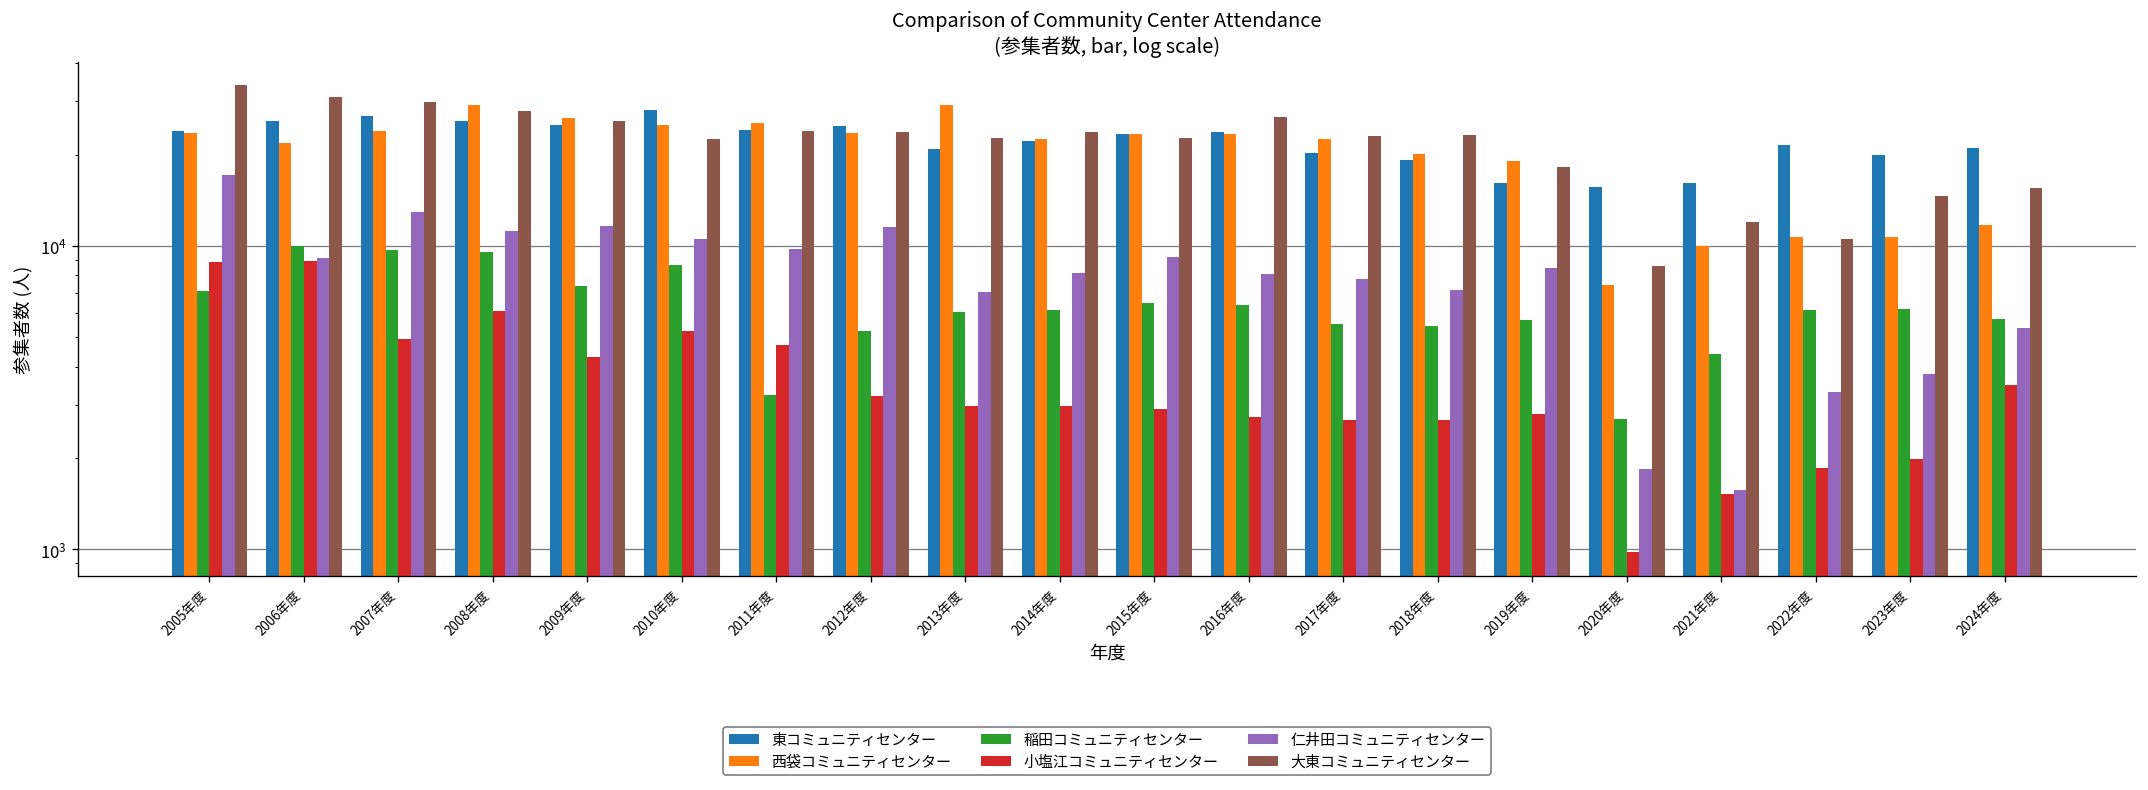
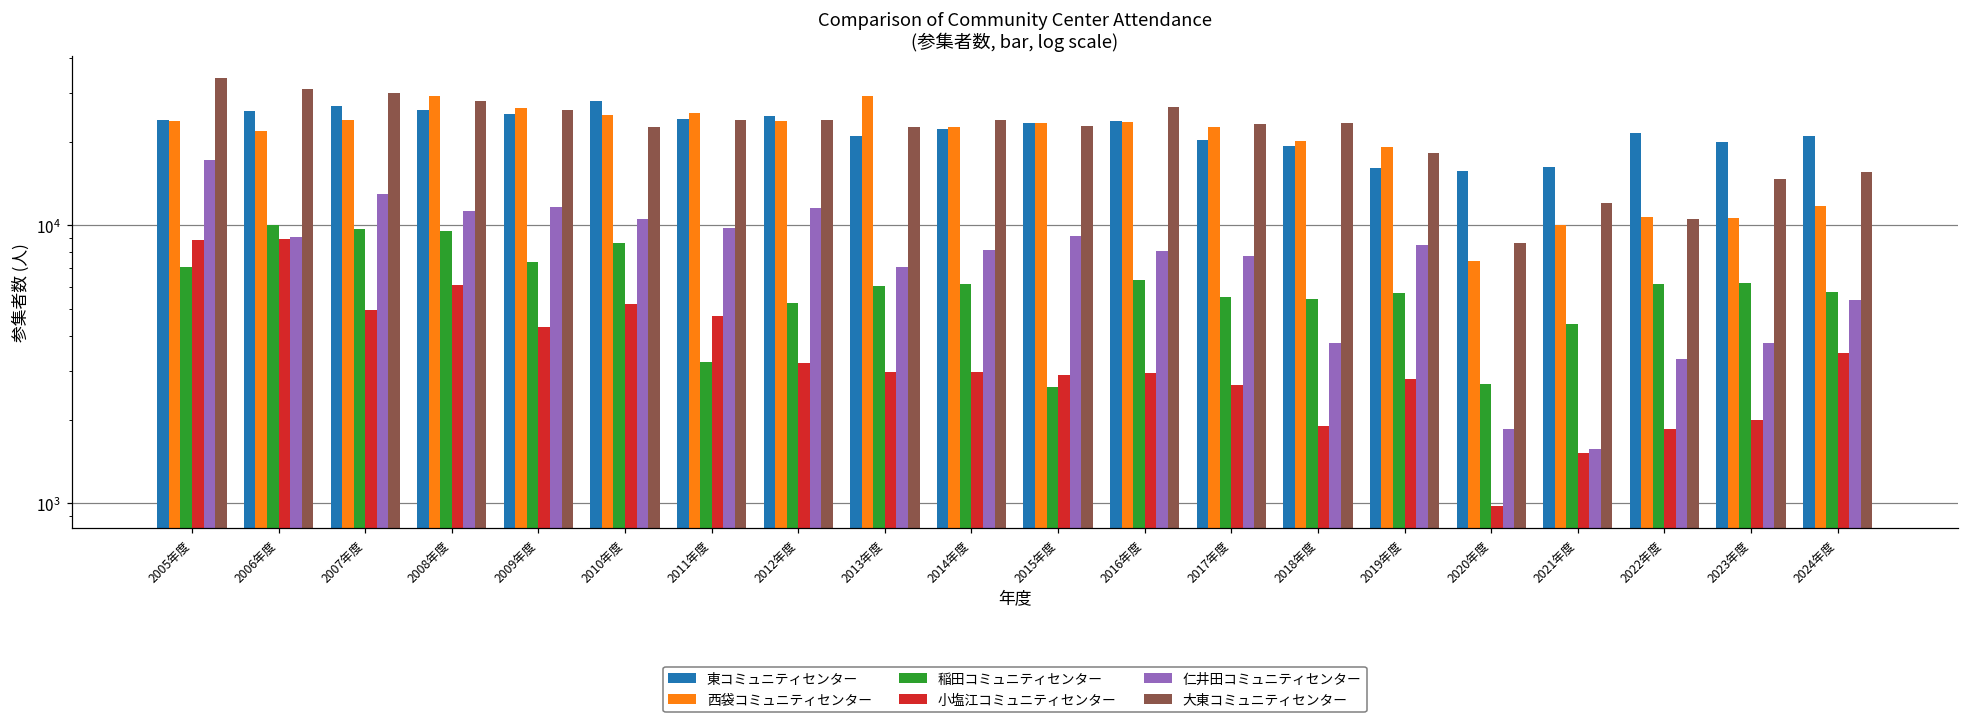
稲田コミュニティセンター, 2015年度: 6500 -> 2600
小塩江コミュニティセンター, 2016年度: 2700 -> 2900
小塩江コミュニティセンター, 2018年度: 2700 -> 1900
仁井田コミュニティセンター, 2018年度: 7200 -> 3800
